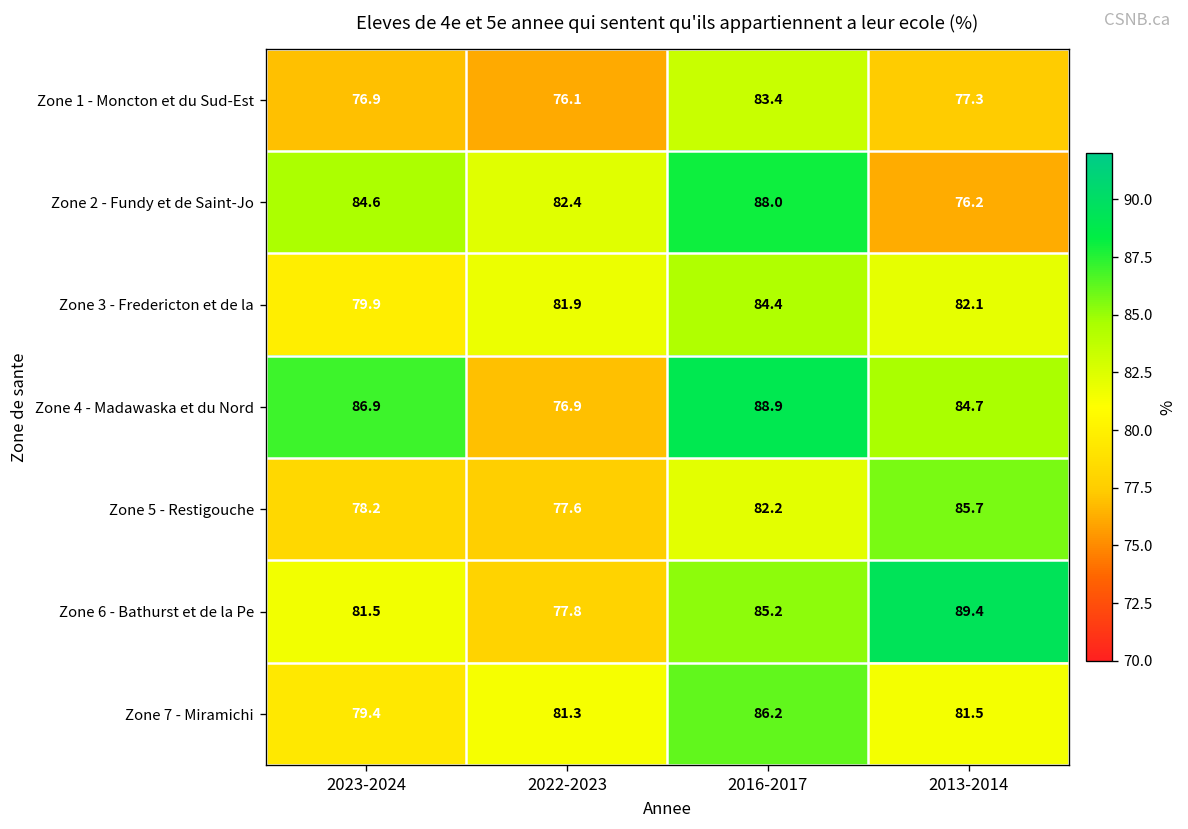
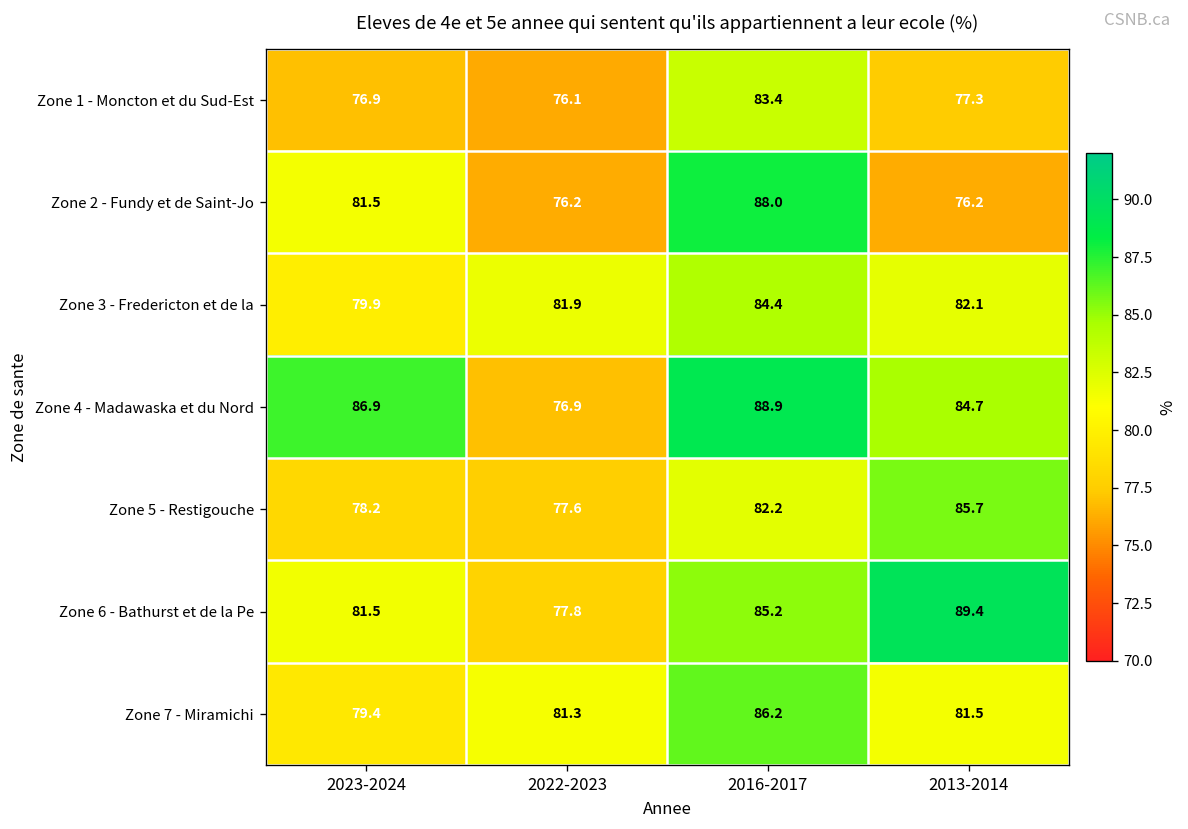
Zone 2 - Fundy et de Saint-Jo, 2023-2024: 84.6 -> 81.5
Zone 2 - Fundy et de Saint-Jo, 2022-2023: 82.4 -> 76.2
